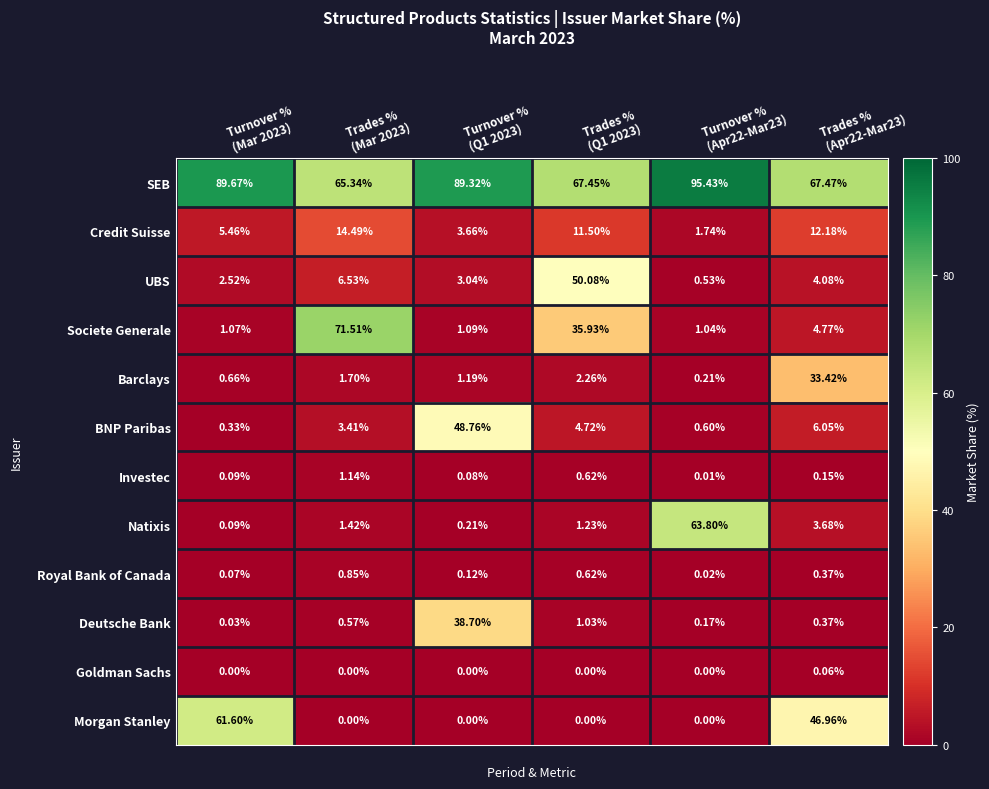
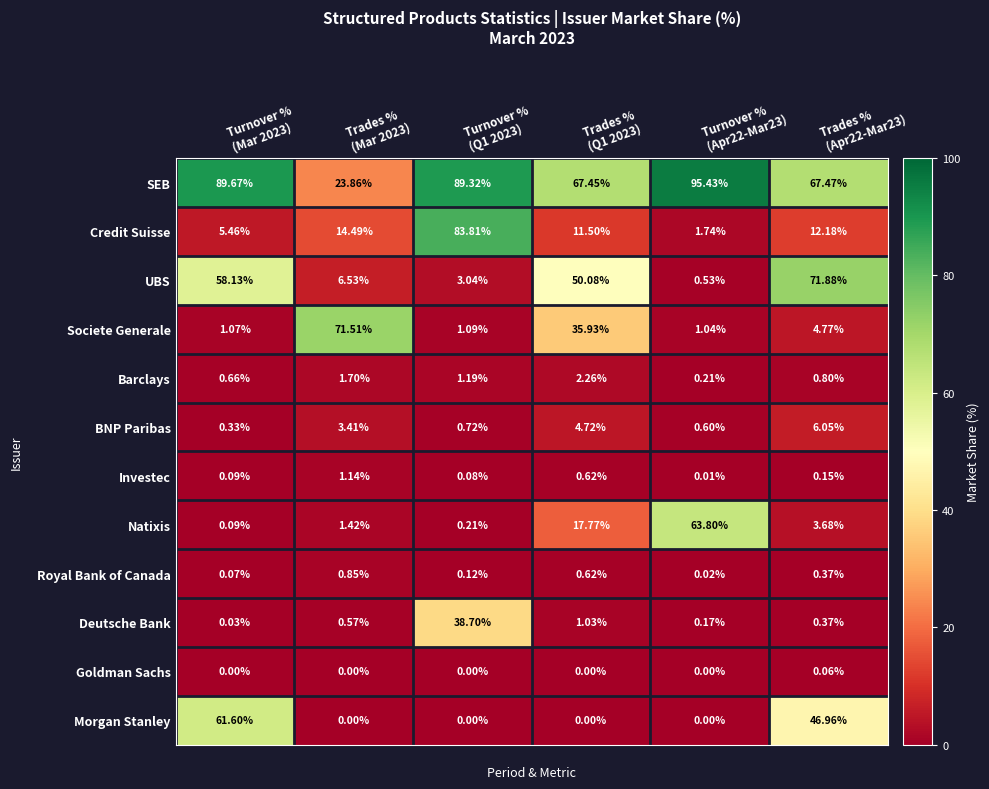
SEB, Trades % (Mar 2023): 65.34% -> 23.86%
Credit Suisse, Turnover % (Q1 2023): 3.66% -> 83.81%
UBS, Turnover % (Mar 2023): 2.52% -> 58.13%
UBS, Trades % (Apr22-Mar23): 4.08% -> 71.88%
Barclays, Trades % (Apr22-Mar23): 33.42% -> 0.80%
BNP Paribas, Turnover % (Q1 2023): 48.76% -> 0.72%
Natixis, Trades % (Q1 2023): 1.23% -> 17.77%
